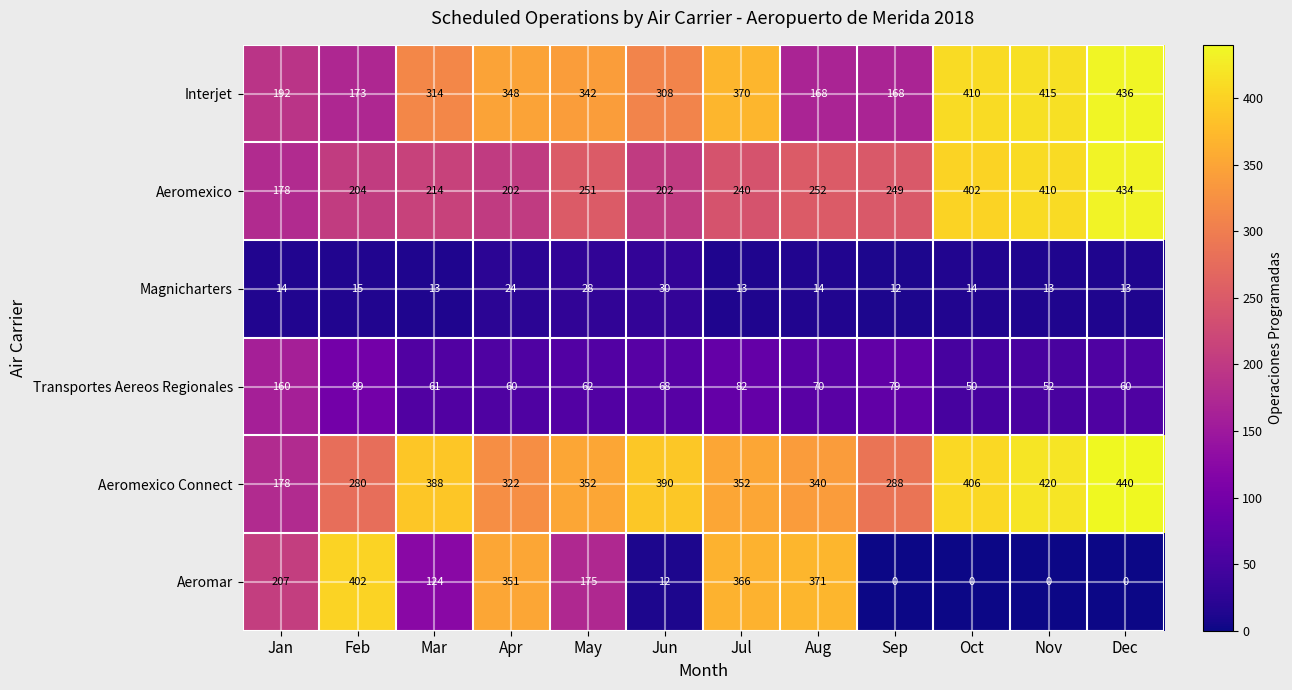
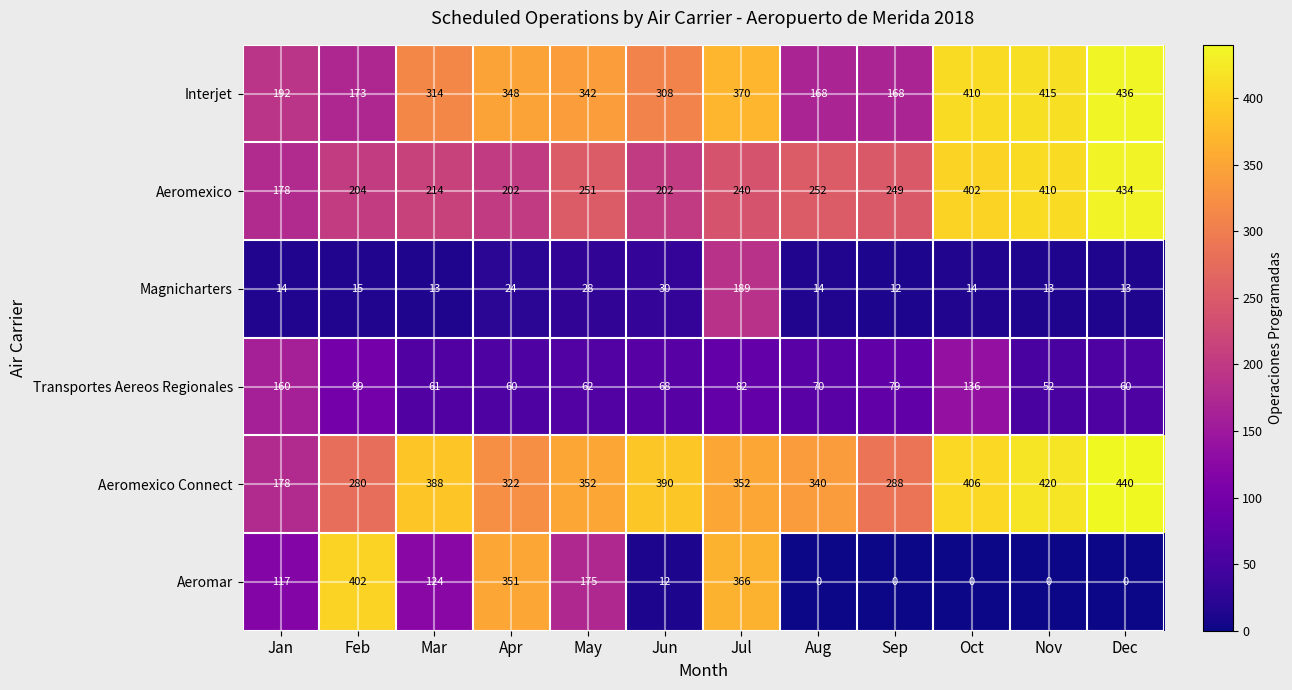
Magnicharters, Jul: 13 -> 189
Transportes Aereos Regionales, Oct: 50 -> 136
Aeromar, Jan: 207 -> 117
Aeromar, Aug: 371 -> 0
